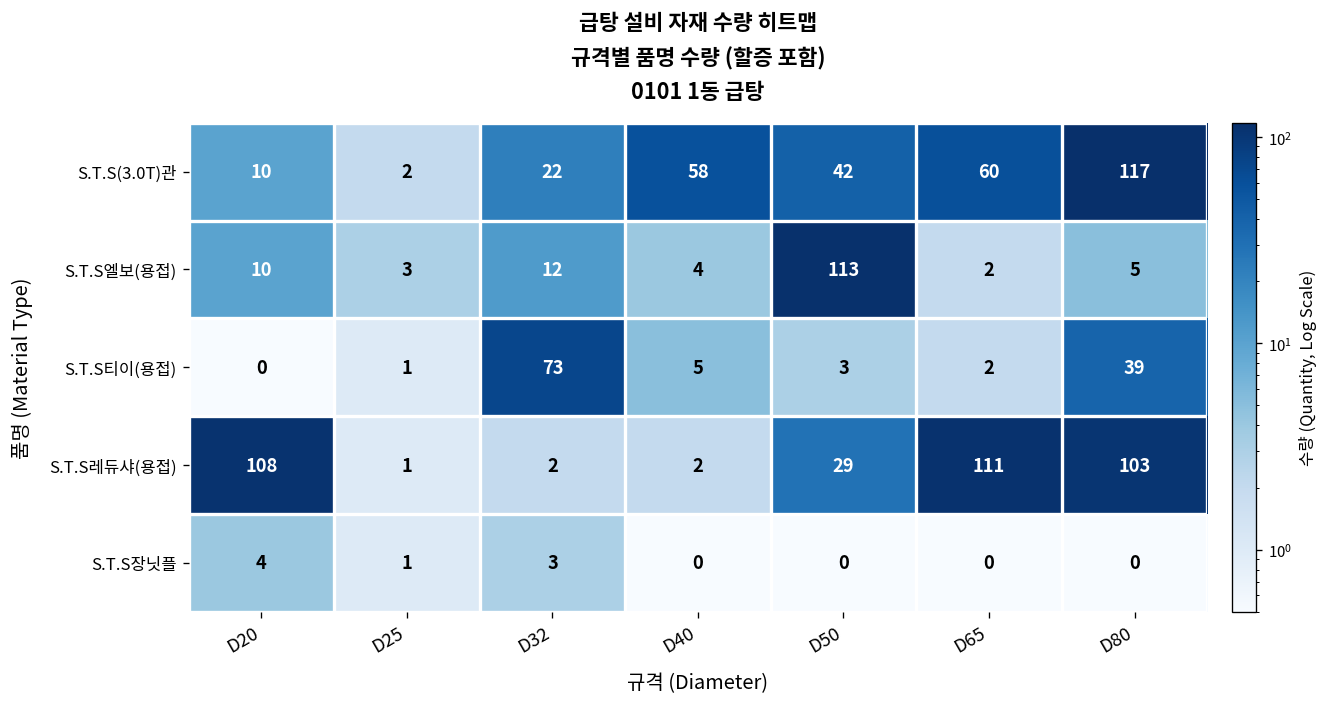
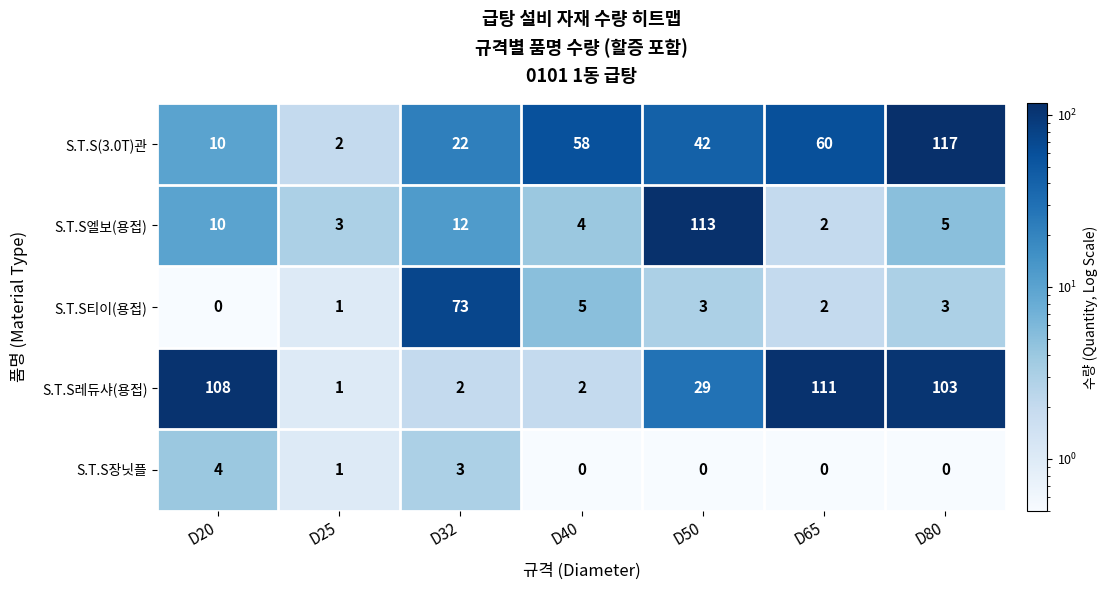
S.T.S티이(용접), D80: 39 -> 3
